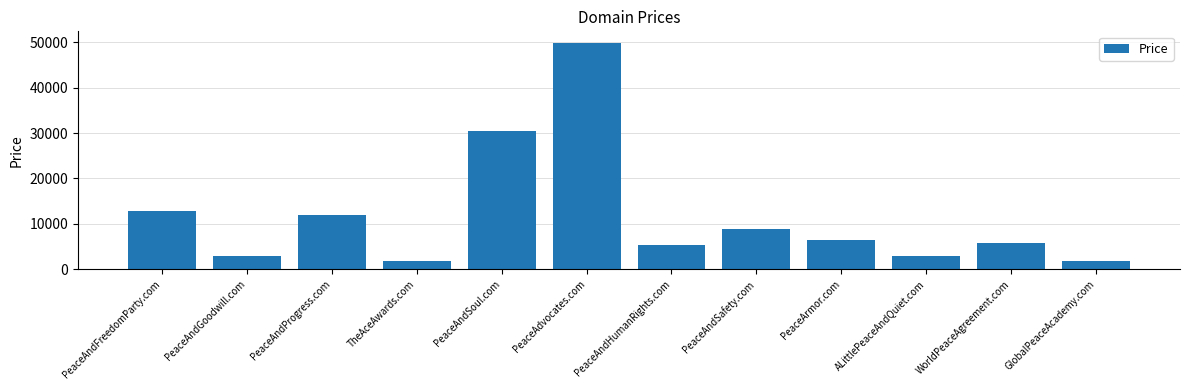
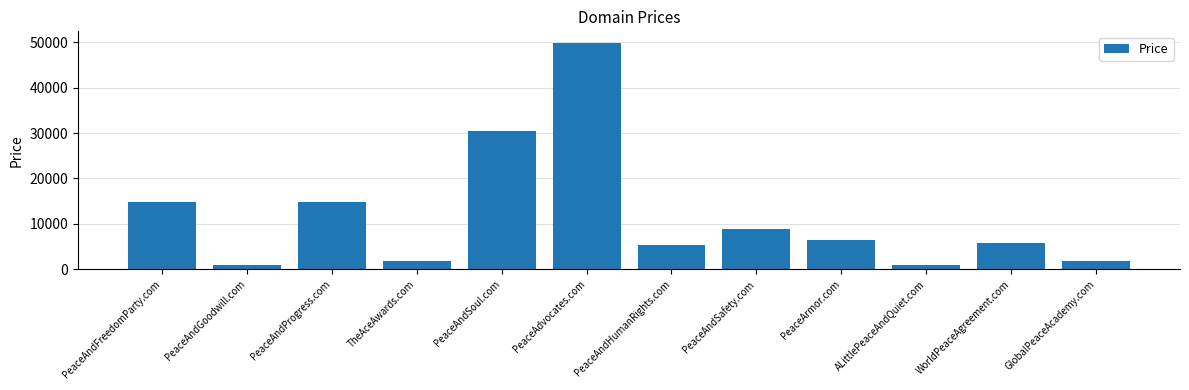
PeaceAndFreedomParty.com: 13000 -> 15000
PeaceAndGoodwill.com: 3000 -> 1000
PeaceAndProgress.com: 12000 -> 15000
ALittlePeaceAndQuiet.com: 3000 -> 1000
